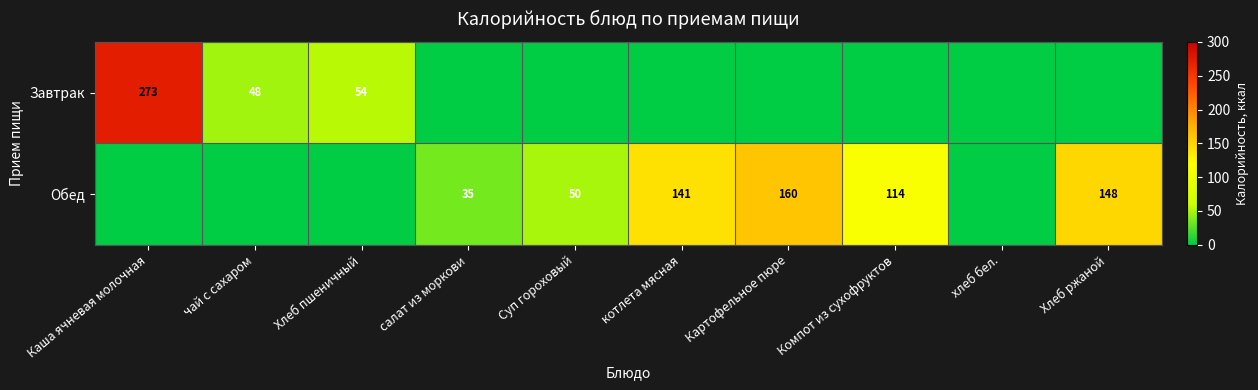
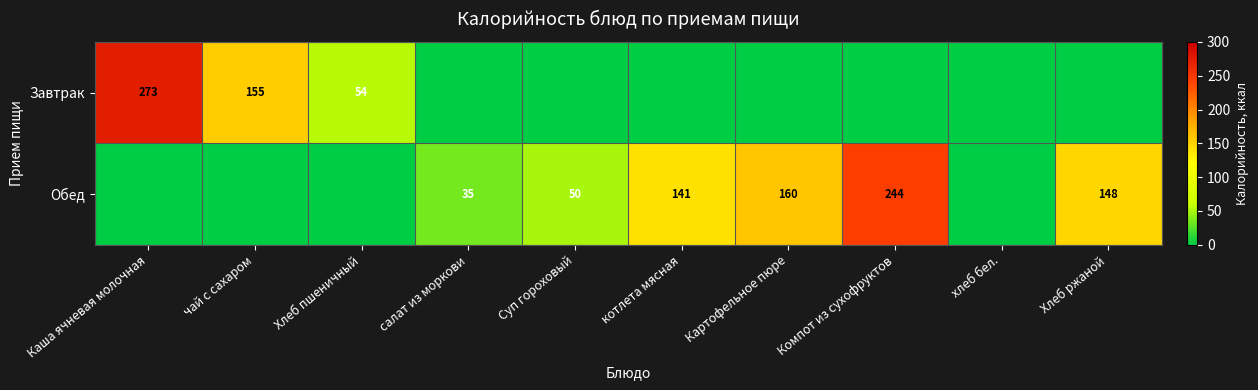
Завтрак, чай с сахаром: 48 -> 155
Обед, Компот из сухофруктов: 114 -> 244
